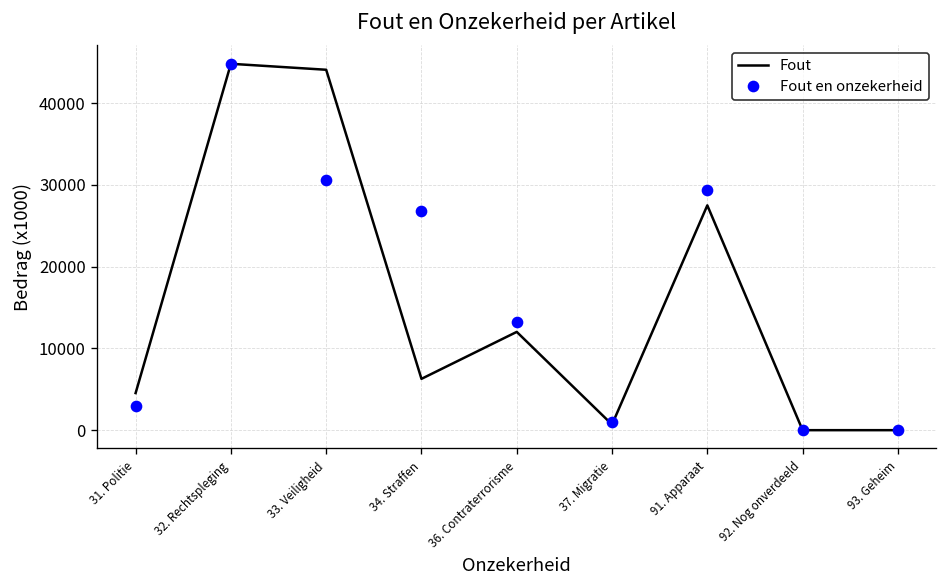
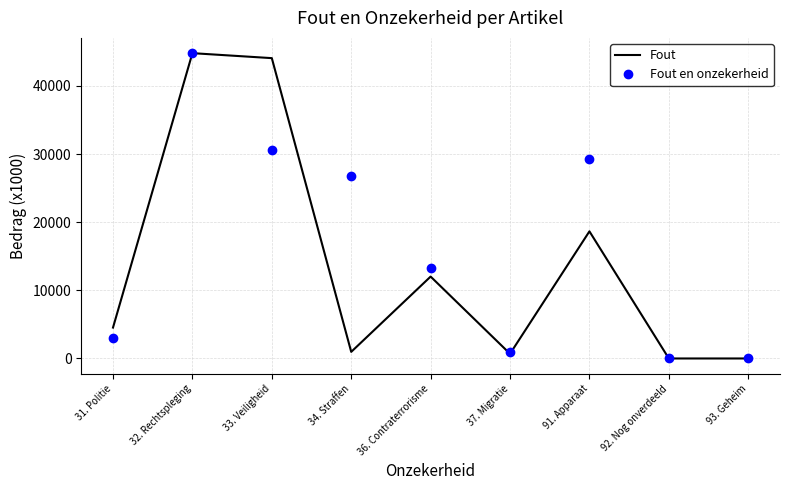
Fout, 34. Straffen: 6000 -> 1000
Fout, 91. Apparaat: 27000 -> 19000
